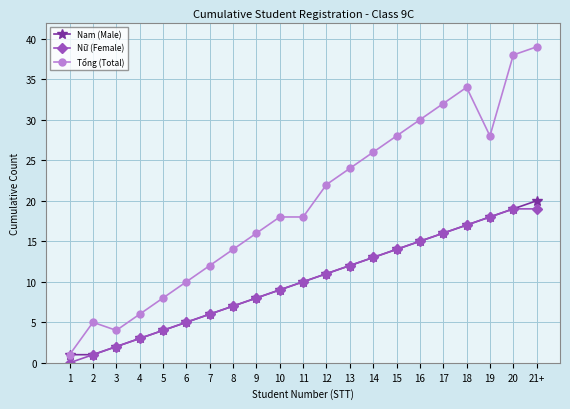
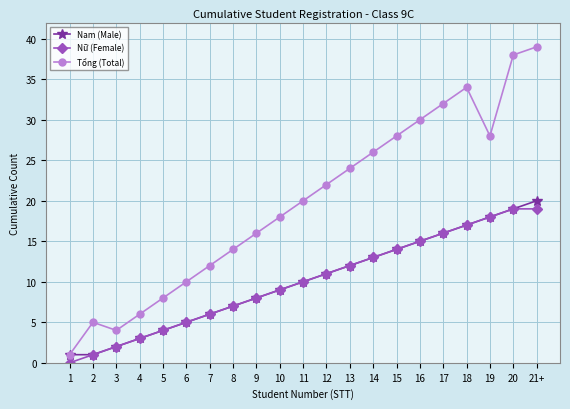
Tổng (Total), 11: 18 -> 20
